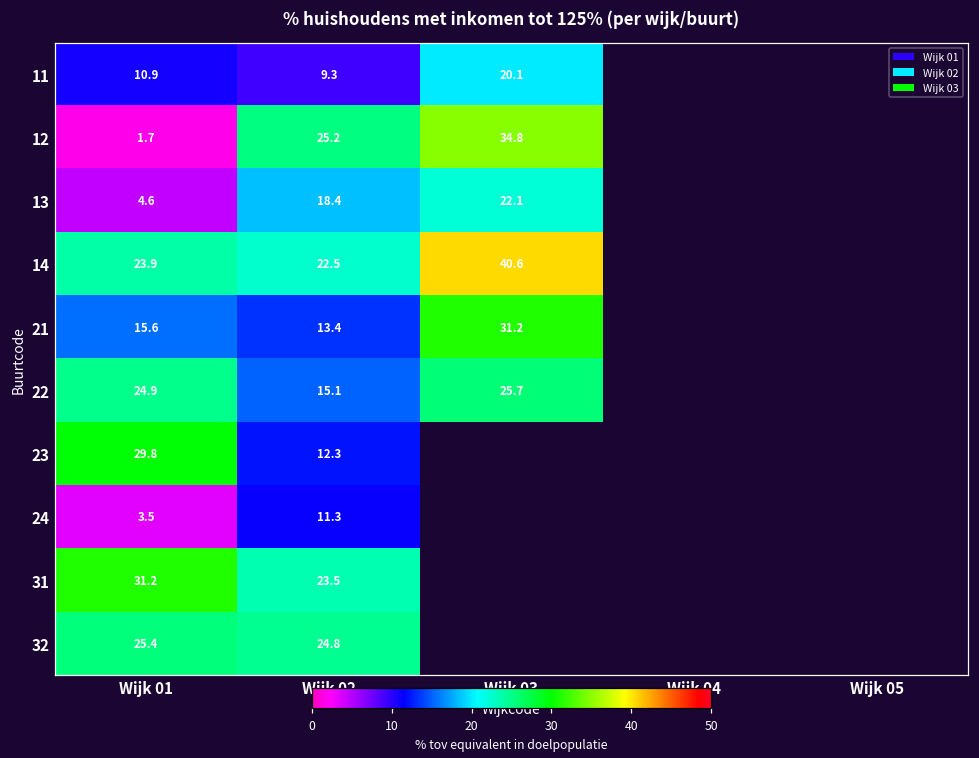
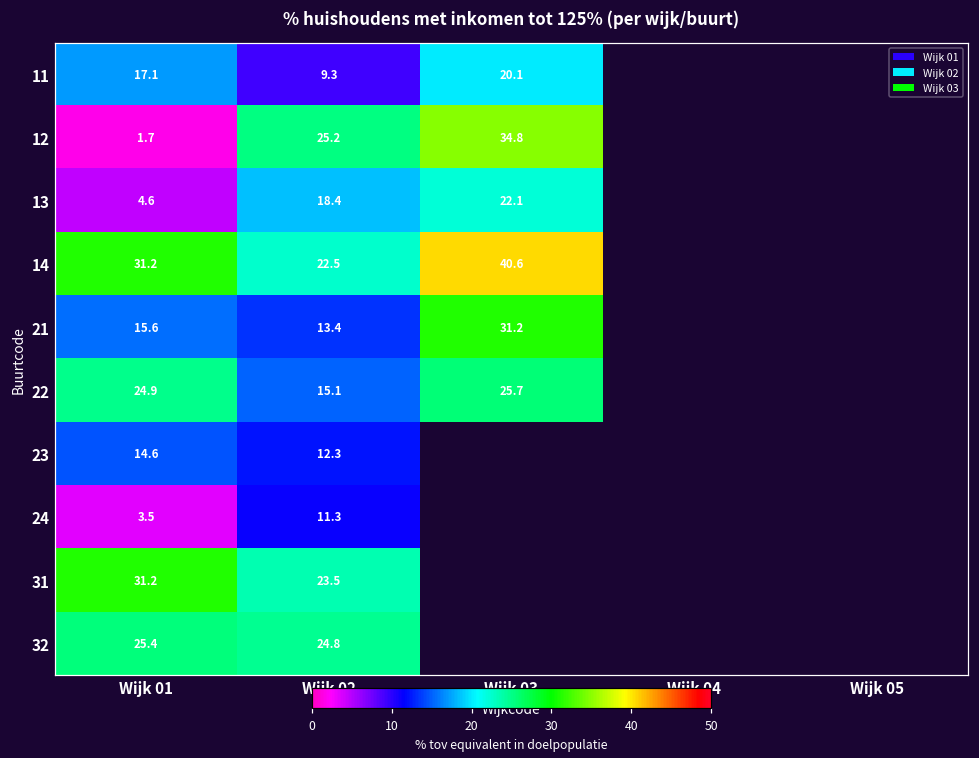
11, Wijk 01: 10.9 -> 17.1
14, Wijk 01: 23.9 -> 31.2
23, Wijk 01: 29.8 -> 14.6
